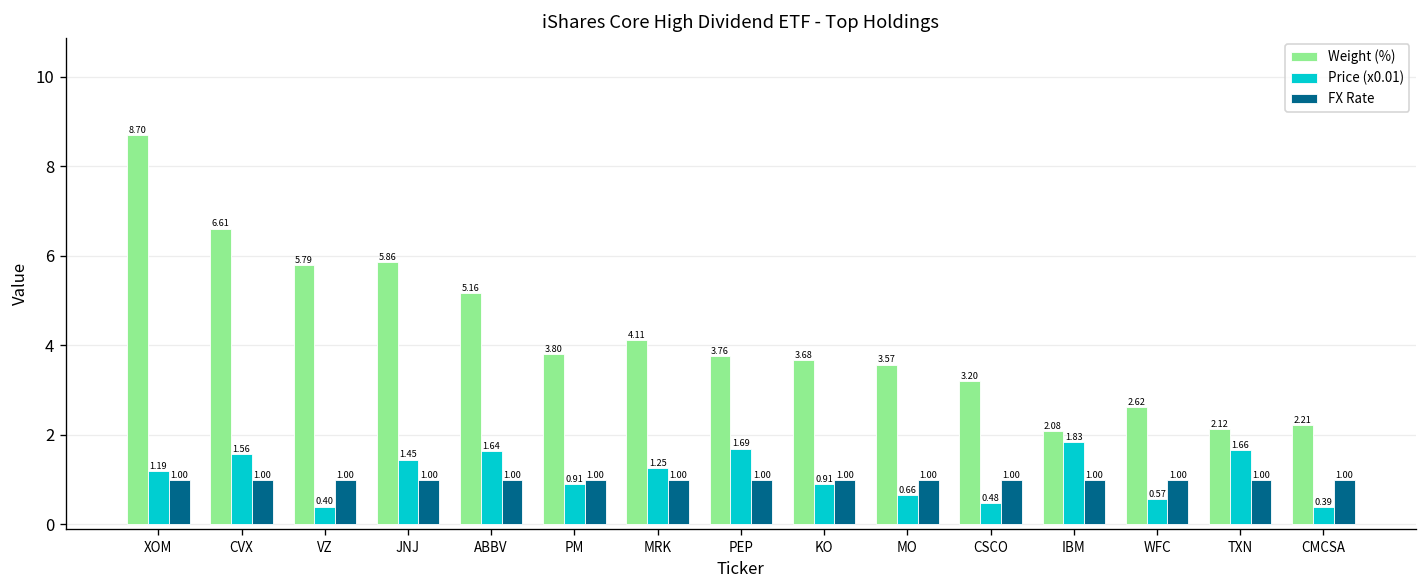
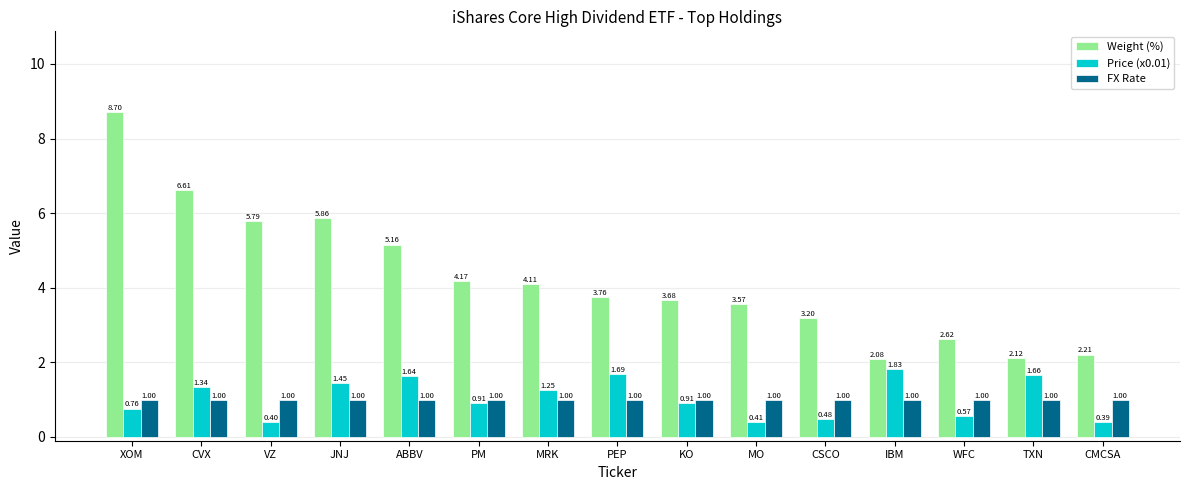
Price (x0.01), XOM: 1.19 -> 0.76
Price (x0.01), CVX: 1.56 -> 1.34
Weight (%), PM: 3.80 -> 4.17
Price (x0.01), MO: 0.66 -> 0.41
